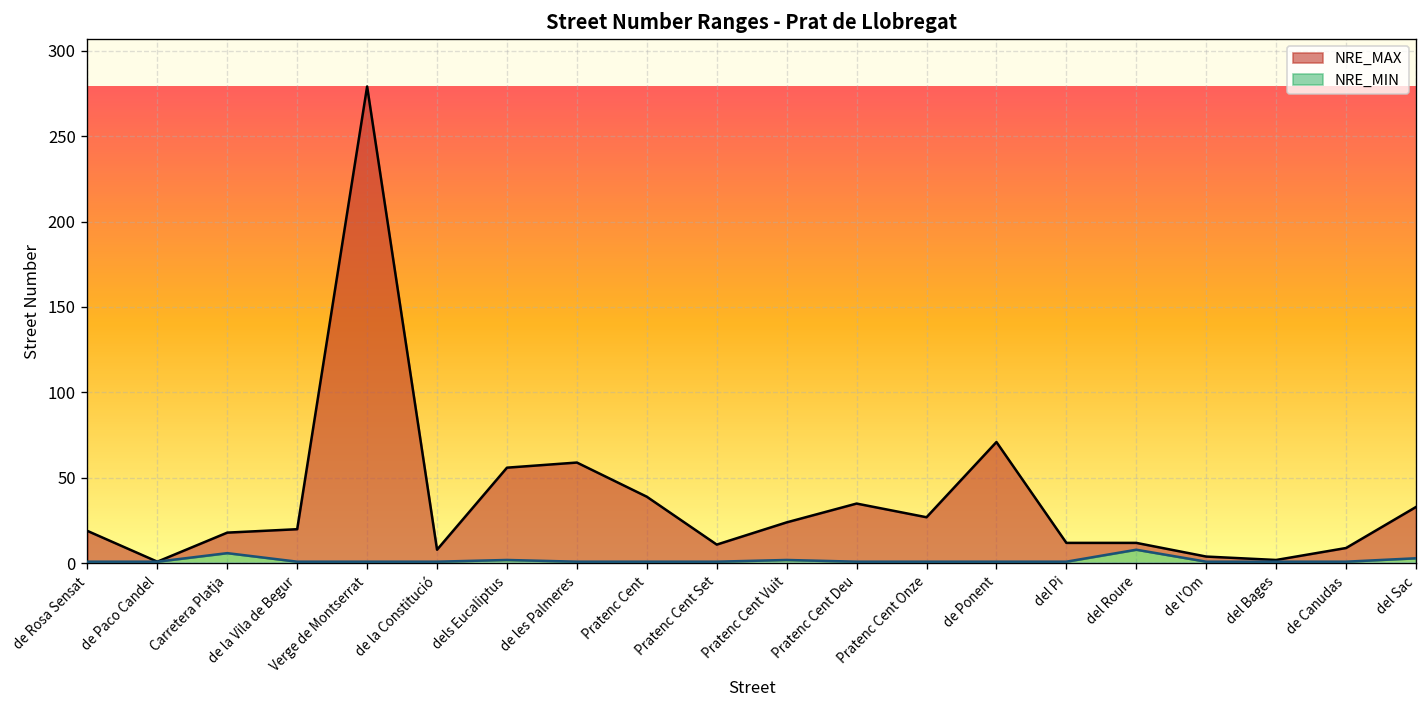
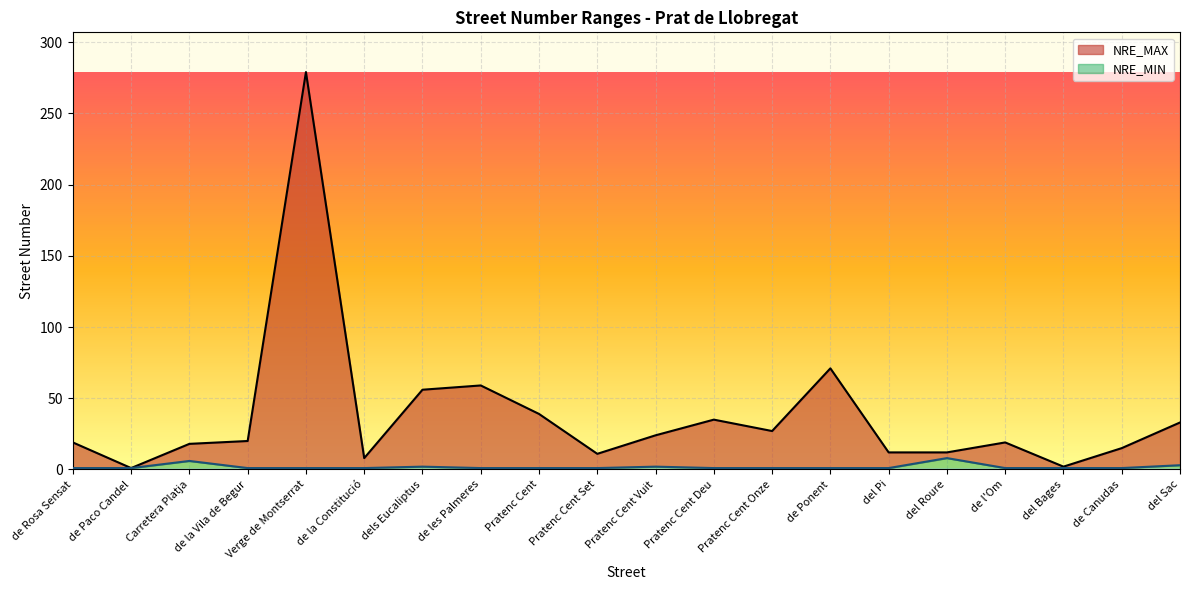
NRE_MAX, de l'Om: 4 -> 19
NRE_MAX, de Canudas: 9 -> 15
